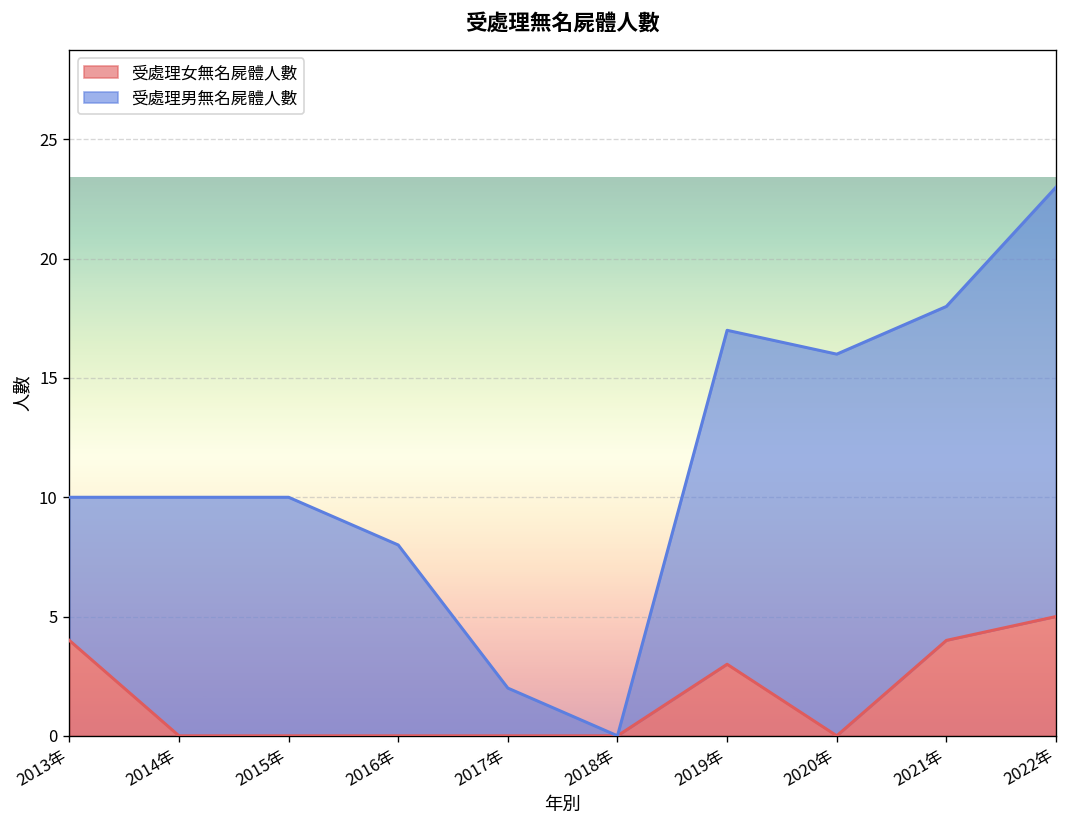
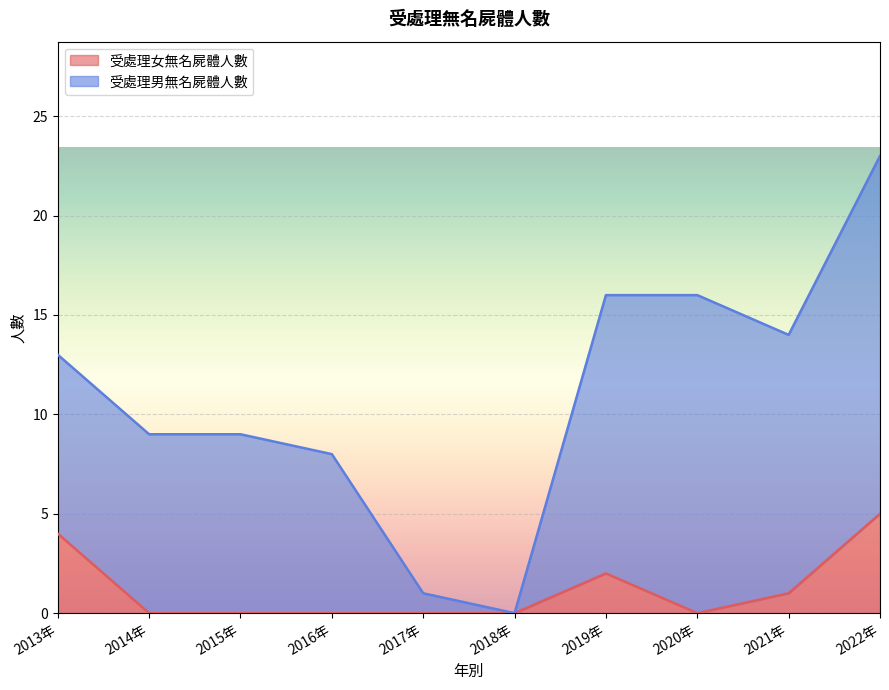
受處理男無名屍體人數, 2013年: 6 -> 9
受處理男無名屍體人數, 2014年: 10 -> 9
受處理男無名屍體人數, 2015年: 10 -> 9
受處理男無名屍體人數, 2017年: 2 -> 1
受處理女無名屍體人數, 2019年: 3 -> 2
受處理女無名屍體人數, 2021年: 4 -> 1
受處理男無名屍體人數, 2021年: 14 -> 13
